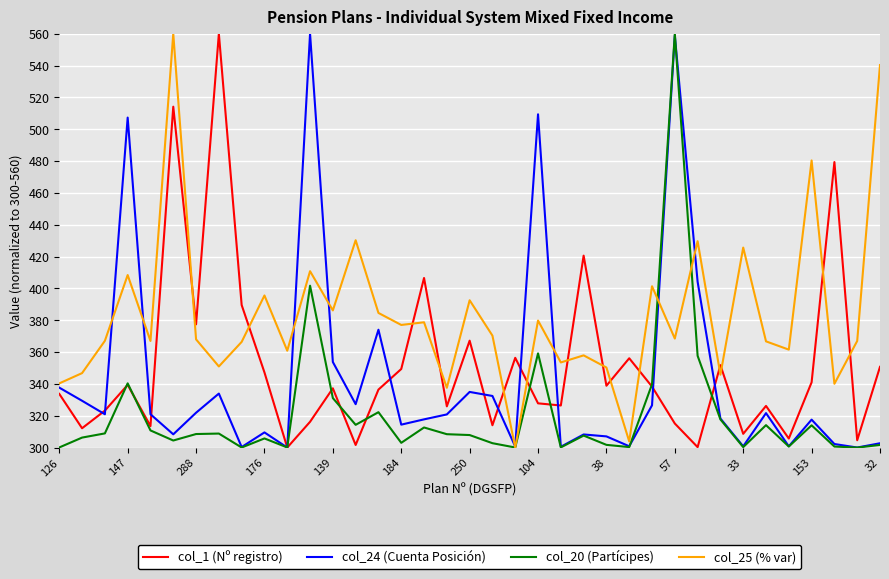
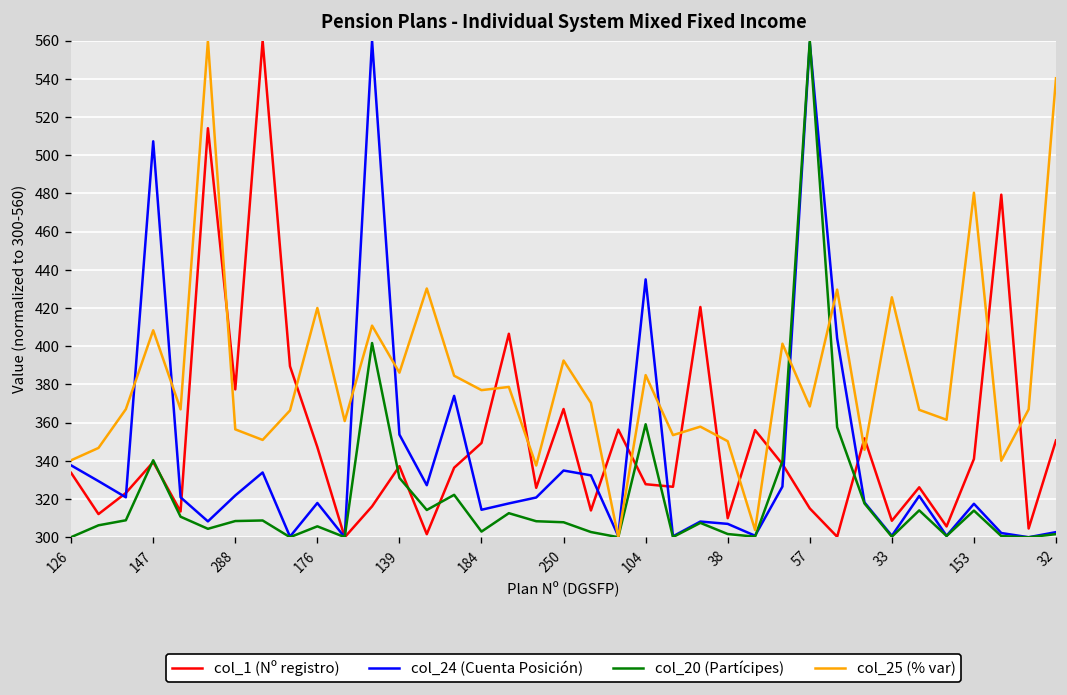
col_25 (% var), 288: 368 -> 356
col_24 (Cuenta Posición), 176: 310 -> 318
col_25 (% var), 176: 396 -> 420
col_24 (Cuenta Posición), 104: 509 -> 435
col_25 (% var), 104: 380 -> 385
col_1 (Nº registro), 38: 339 -> 310
